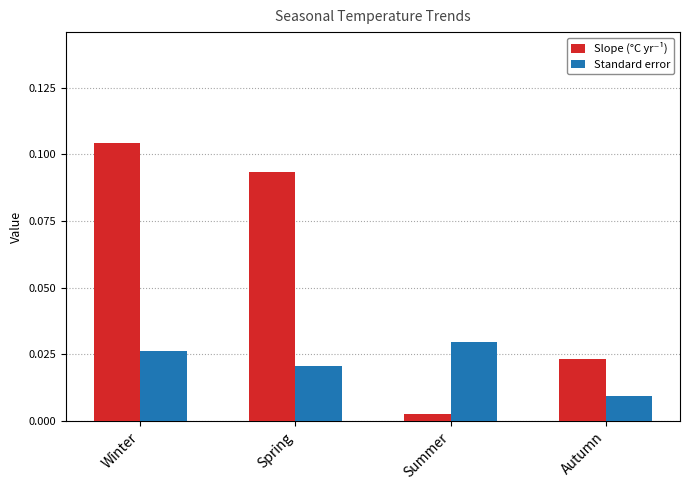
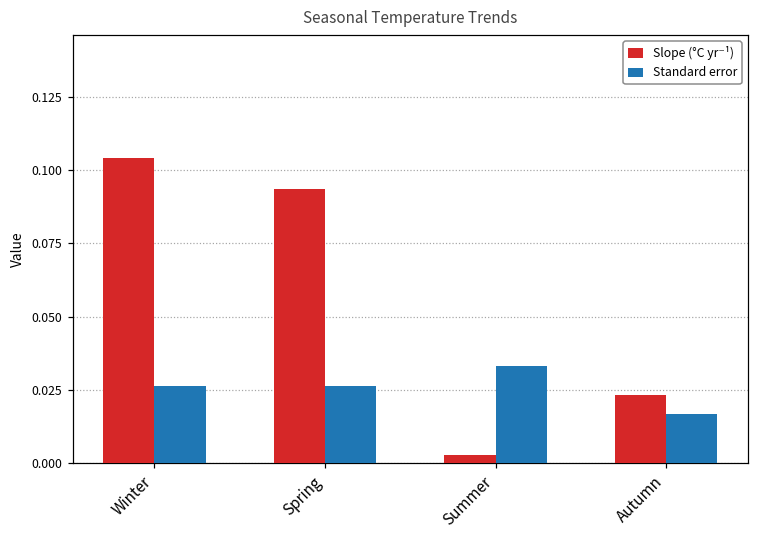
Standard error, Spring: 0.021 -> 0.026
Standard error, Summer: 0.030 -> 0.033
Standard error, Autumn: 0.009 -> 0.017
